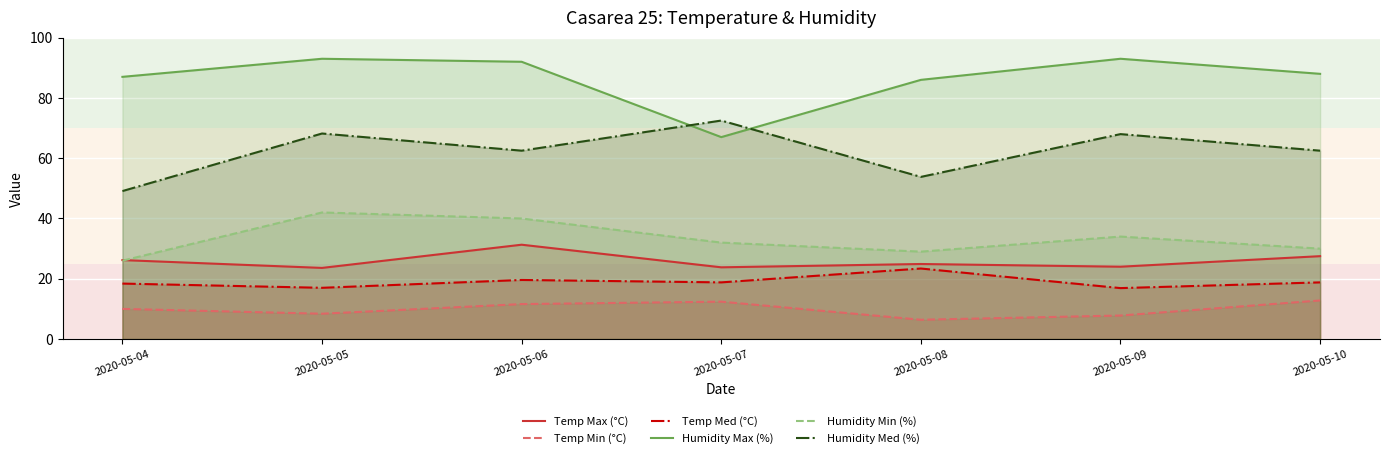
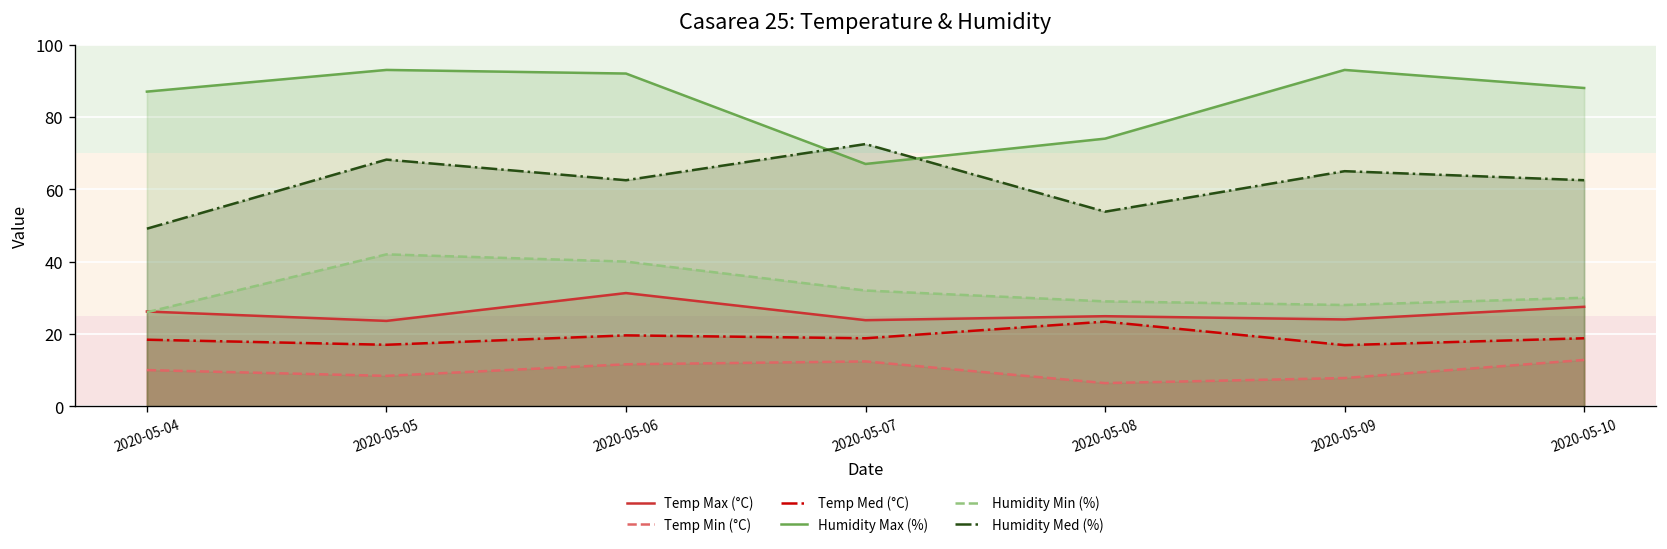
Humidity Max (%), 2020-05-08: 86 -> 74
Humidity Min (%), 2020-05-09: 34 -> 28
Humidity Med (%), 2020-05-09: 68 -> 65
